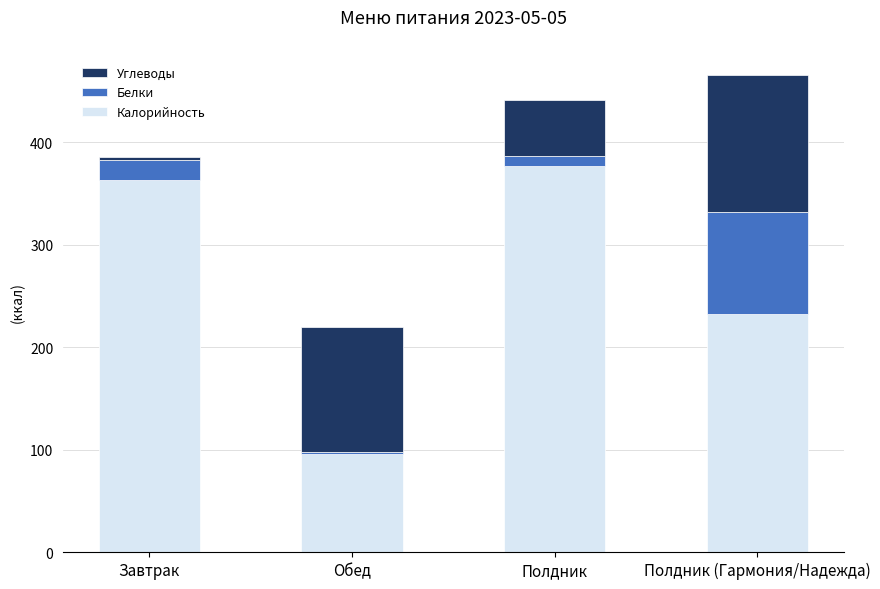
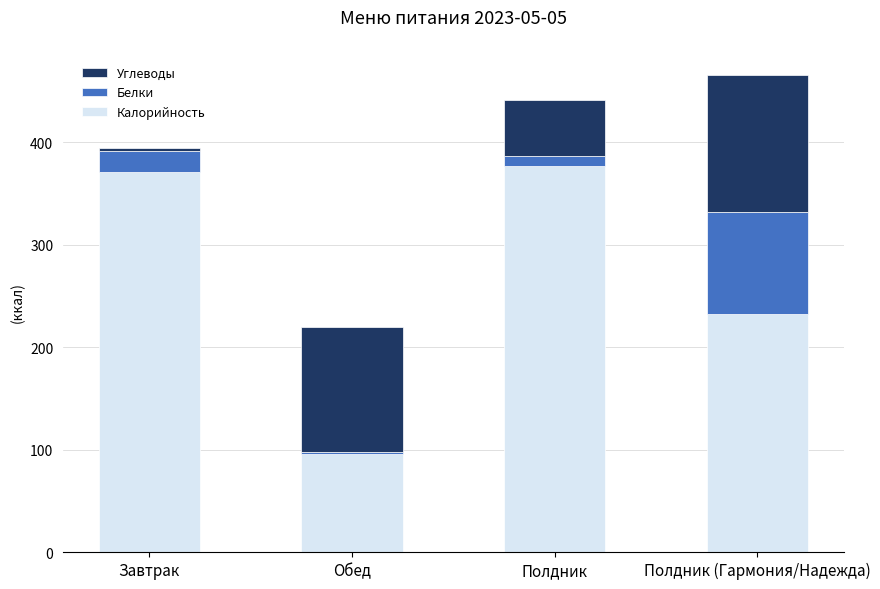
Калорийность, Завтрак: 363 -> 371
